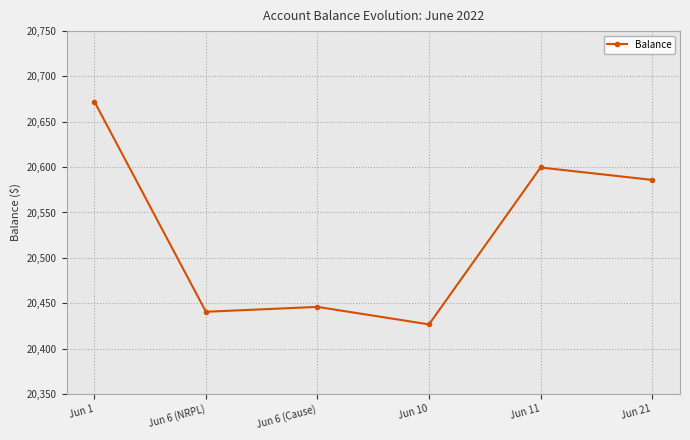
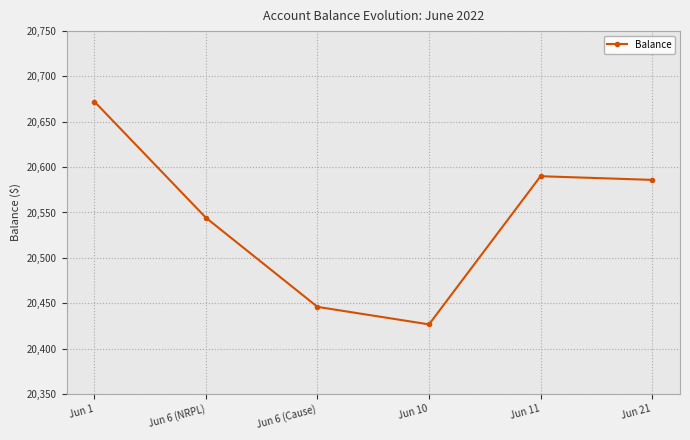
Jun 6 (NRPL): 20,440 -> 20,540
Jun 11: 20,600 -> 20,590
